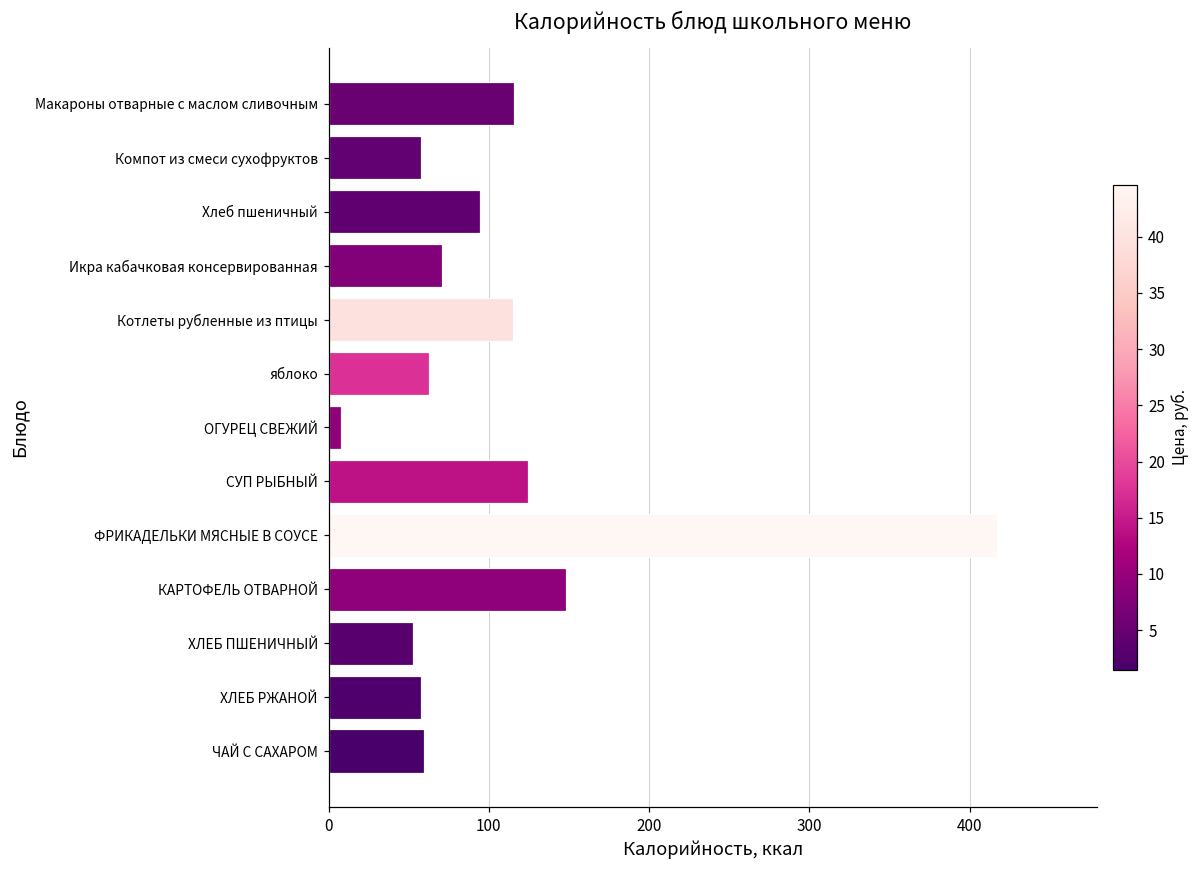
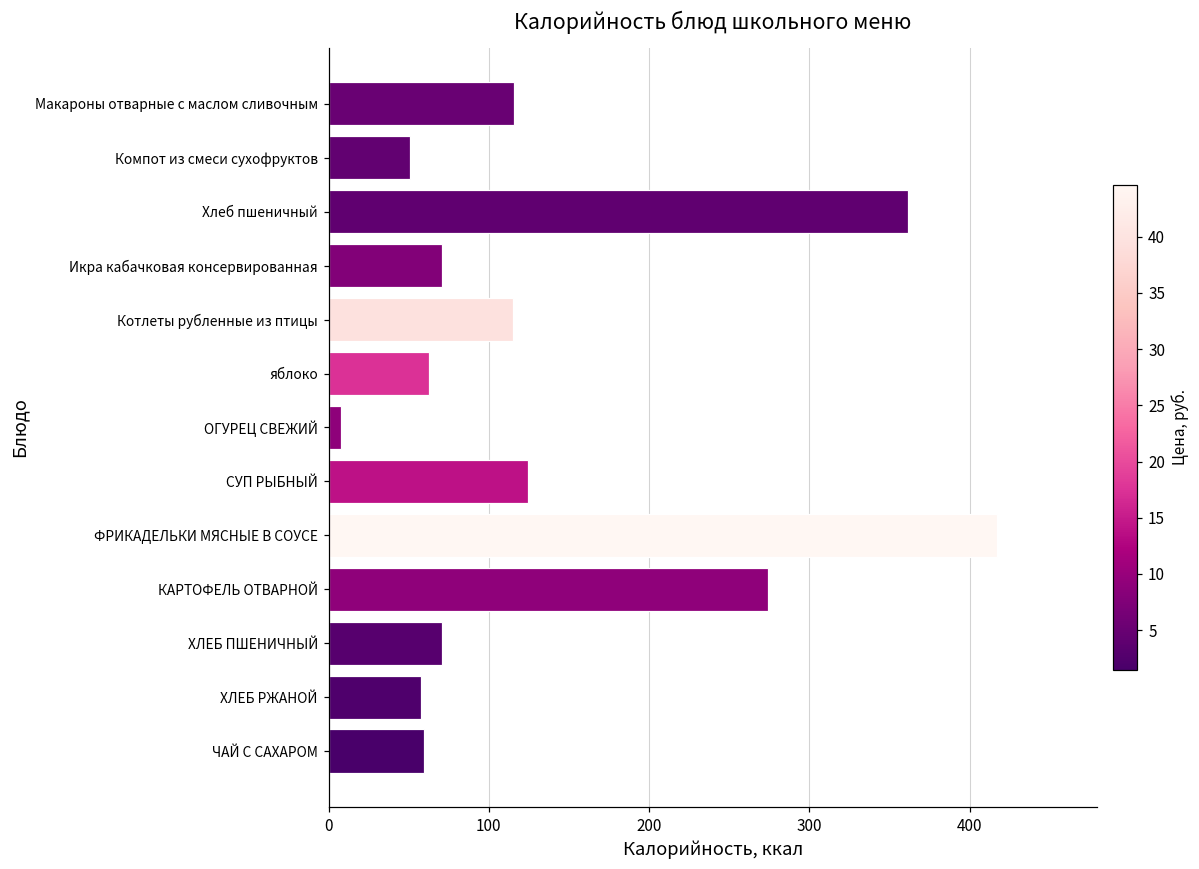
Компот из смеси сухофруктов: 58 -> 51
Хлеб пшеничный: 95 -> 362
КАРТОФЕЛЬ ОТВАРНОЙ: 148 -> 274
ХЛЕБ ПШЕНИЧНЫЙ: 53 -> 71
